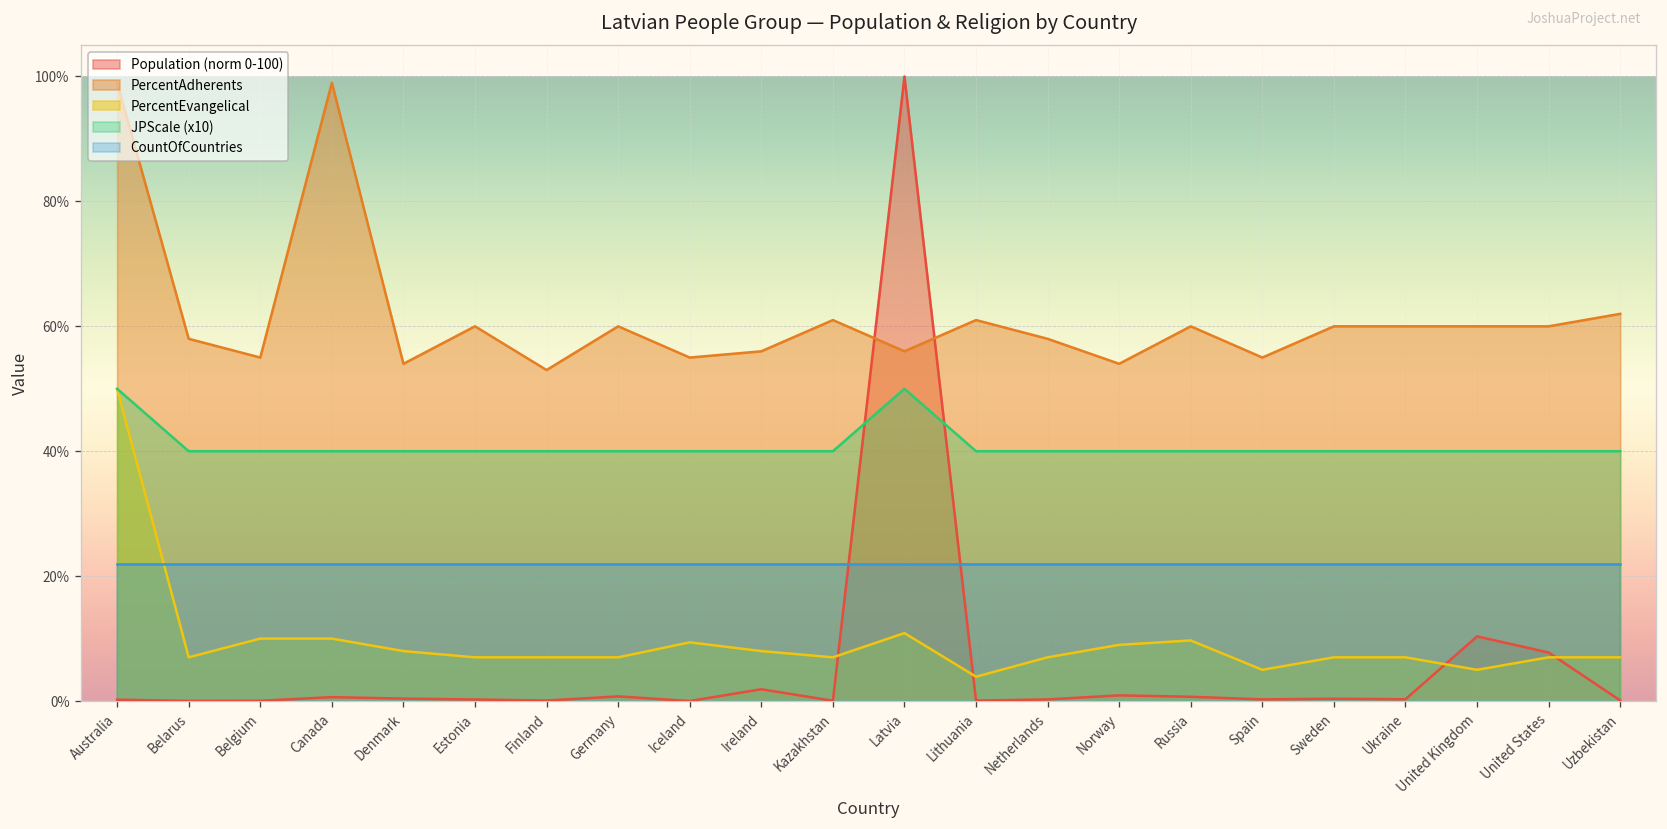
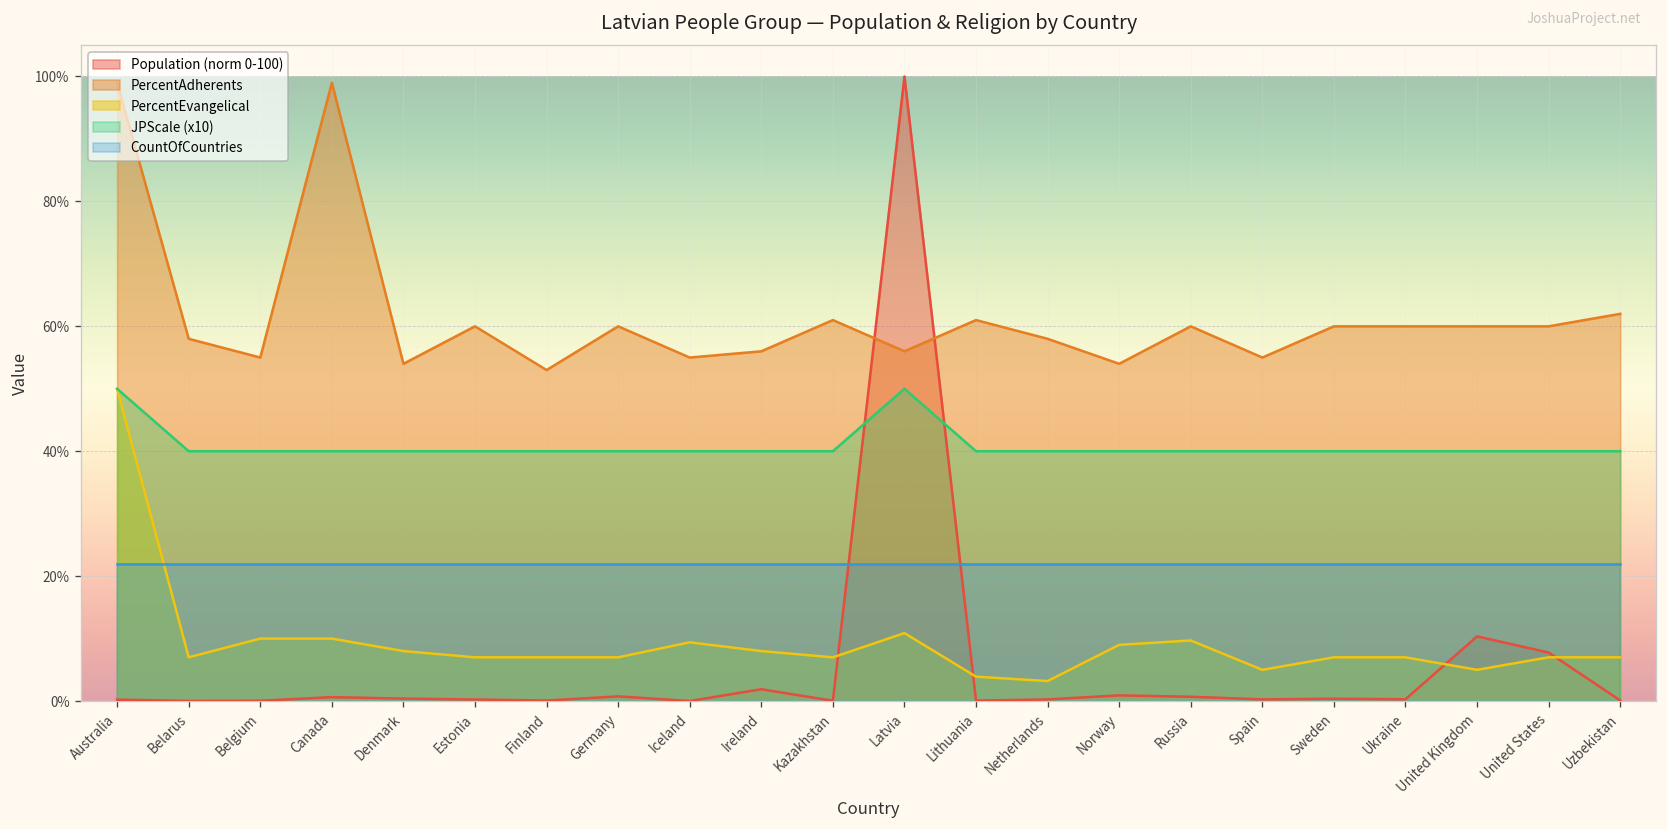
PercentEvangelical, Netherlands: 7% -> 3%
